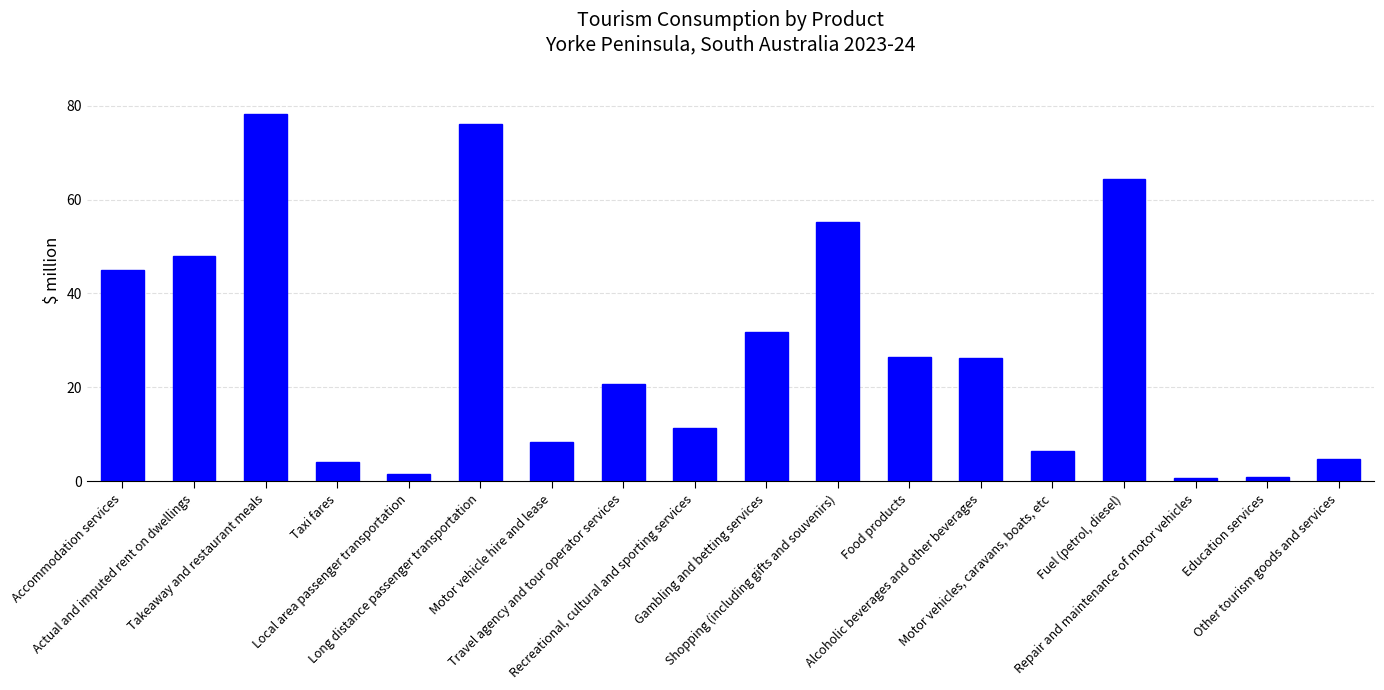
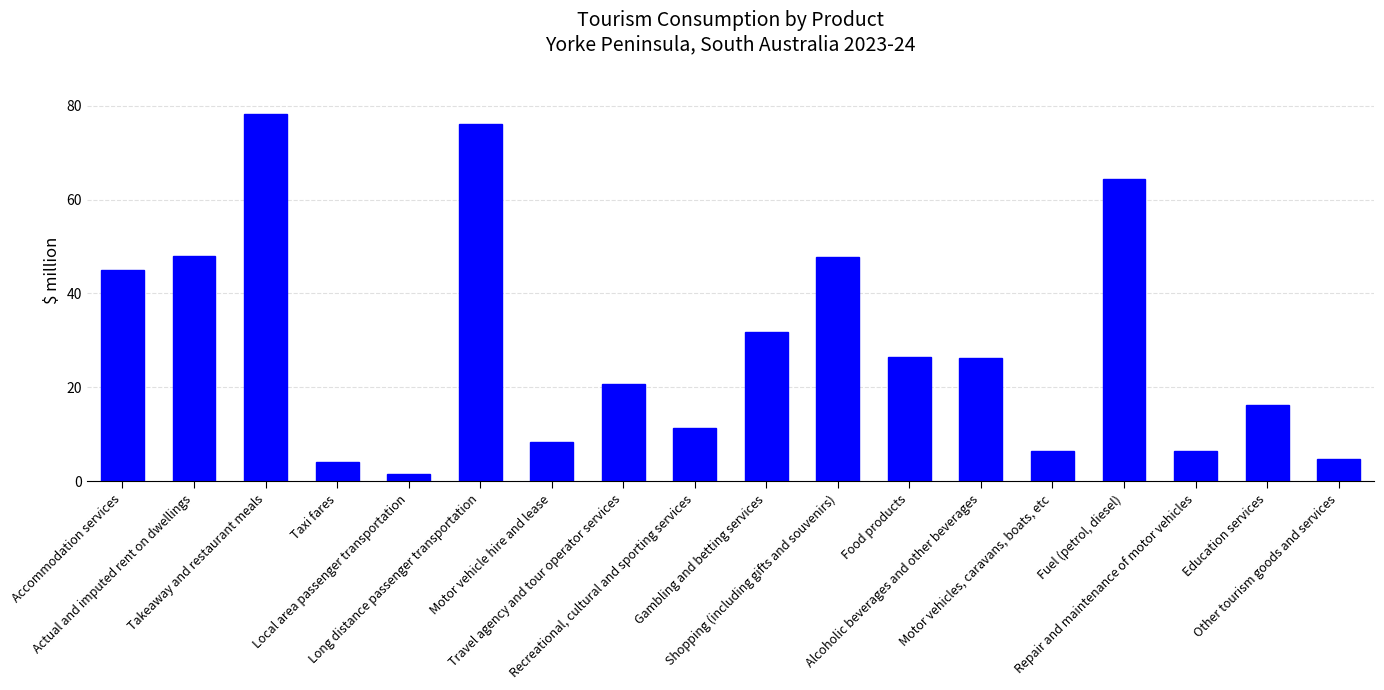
Shopping (including gifts and souvenirs): 55 -> 48
Repair and maintenance of motor vehicles: 1 -> 6
Education services: 1 -> 16
